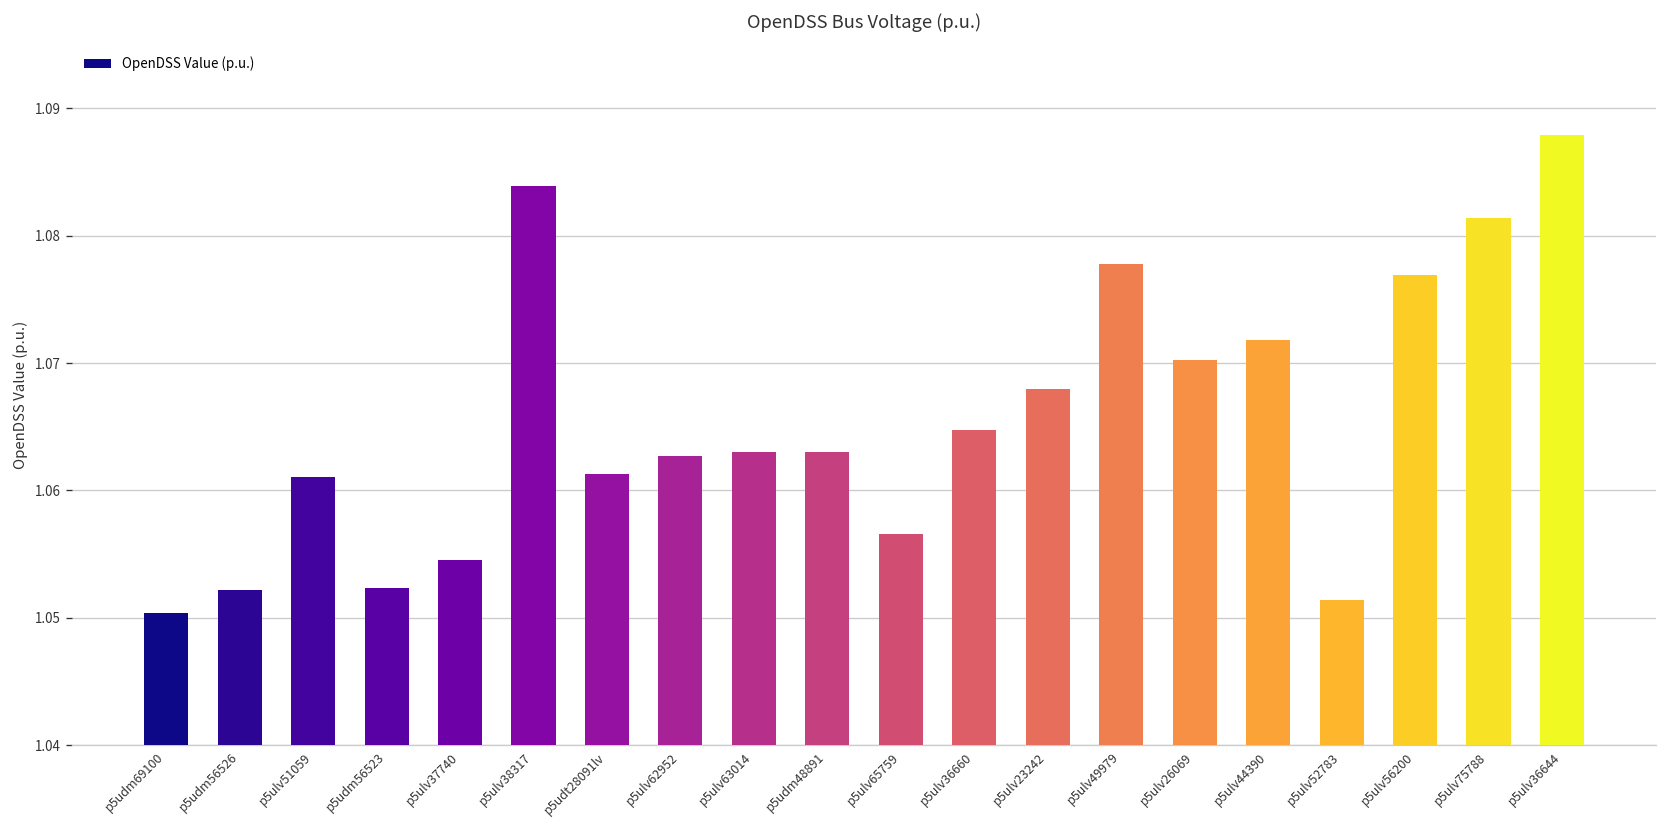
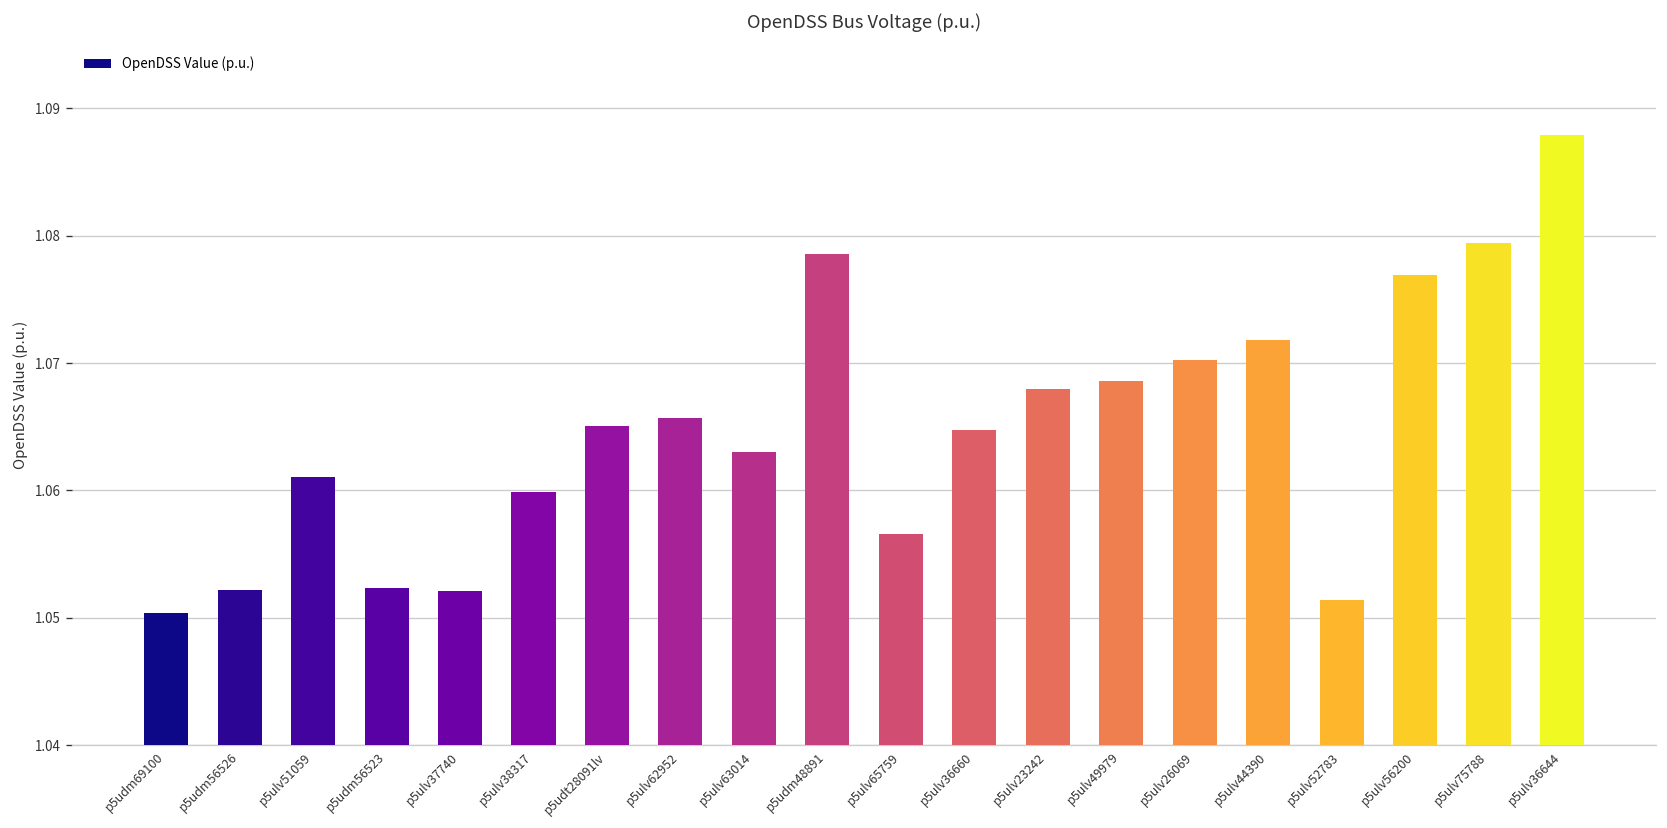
p5ulv37740: 1.0545 -> 1.0521
p5ulv38317: 1.0839 -> 1.0599
p5udt28091lv: 1.0613 -> 1.0650
p5ulv62952: 1.0627 -> 1.0657
p5udm48891: 1.0631 -> 1.0786
p5ulv49979: 1.0777 -> 1.0686
p5ulv75788: 1.0814 -> 1.0794
